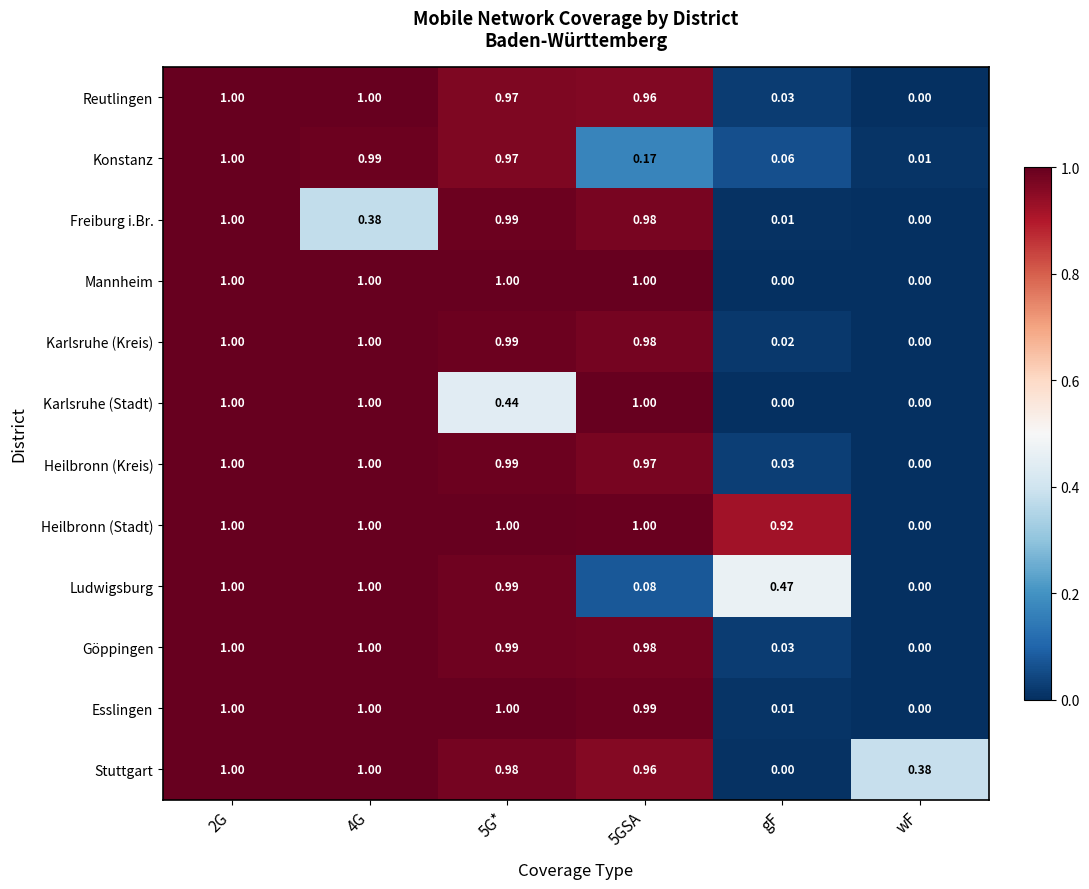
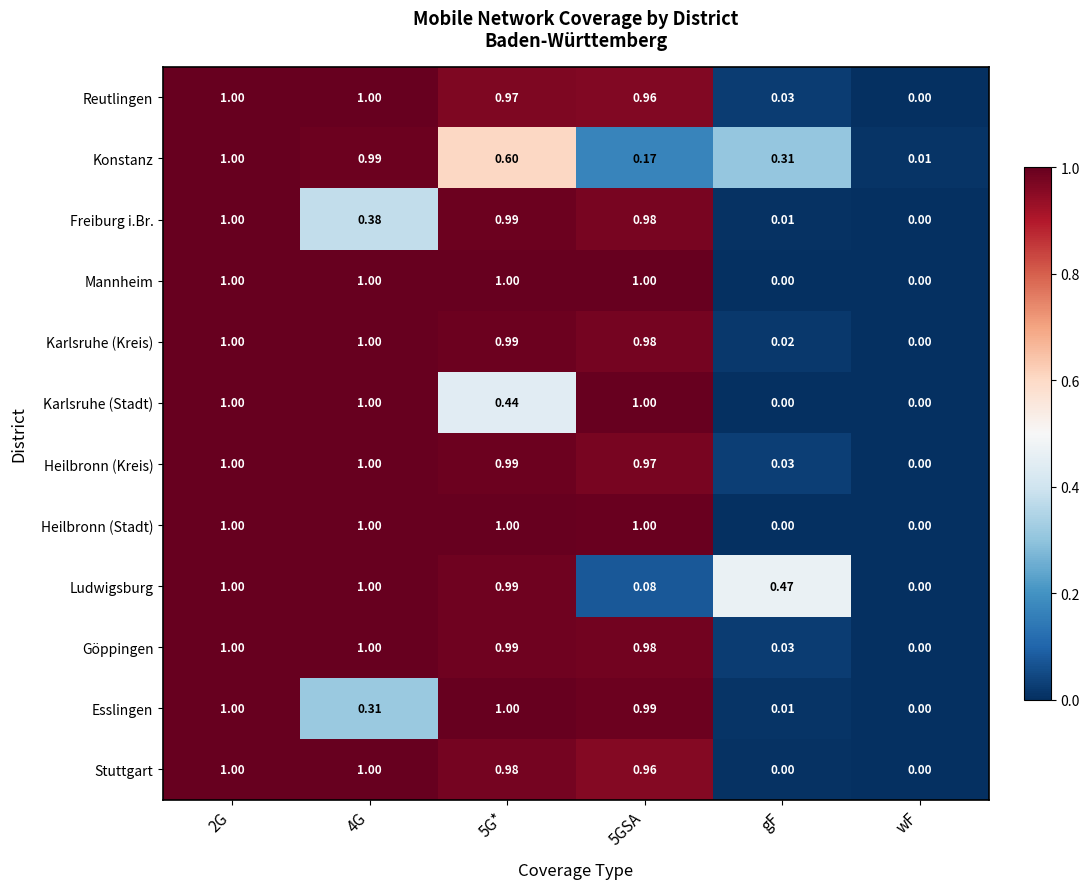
Konstanz, 5G*: 0.97 -> 0.60
Konstanz, gF: 0.06 -> 0.31
Heilbronn (Stadt), gF: 0.92 -> 0.00
Esslingen, 4G: 1.00 -> 0.31
Stuttgart, wF: 0.38 -> 0.00
